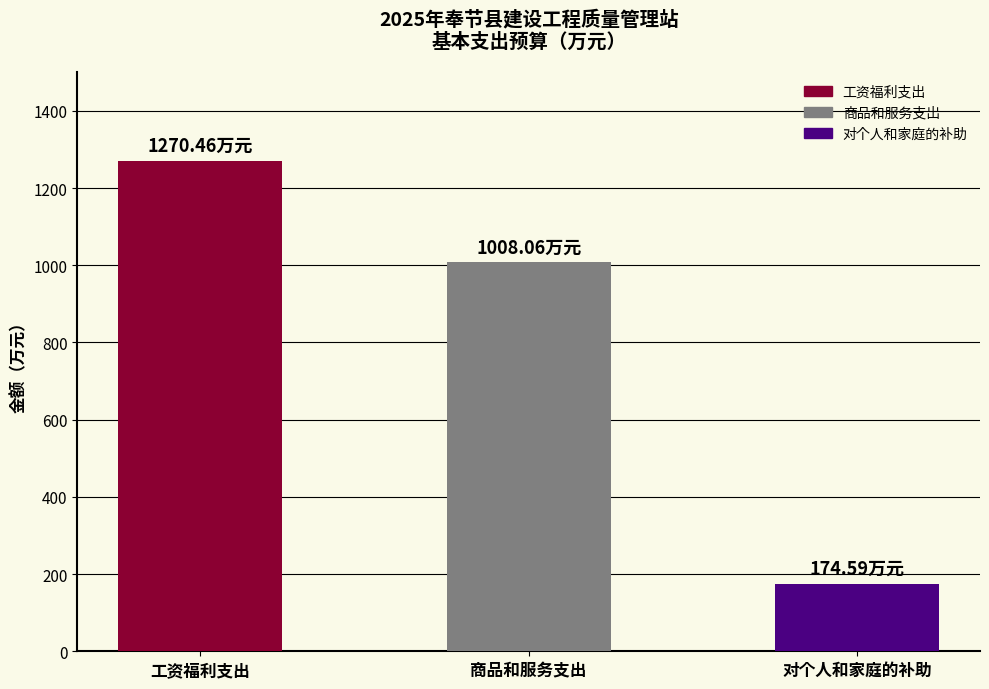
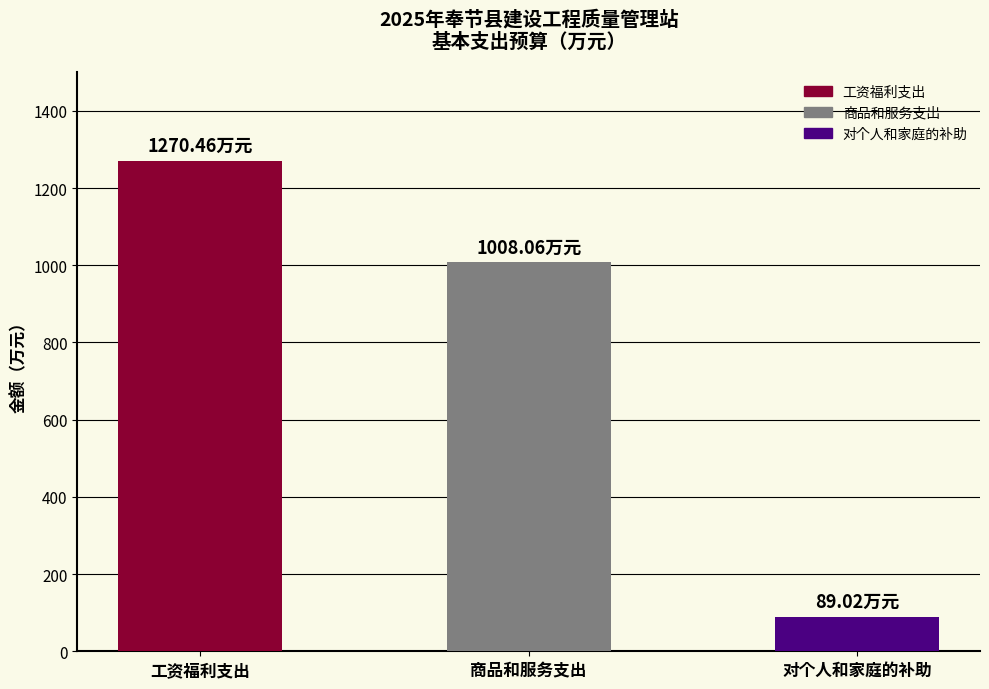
对个人和家庭的补助: 174.59 -> 89.02
